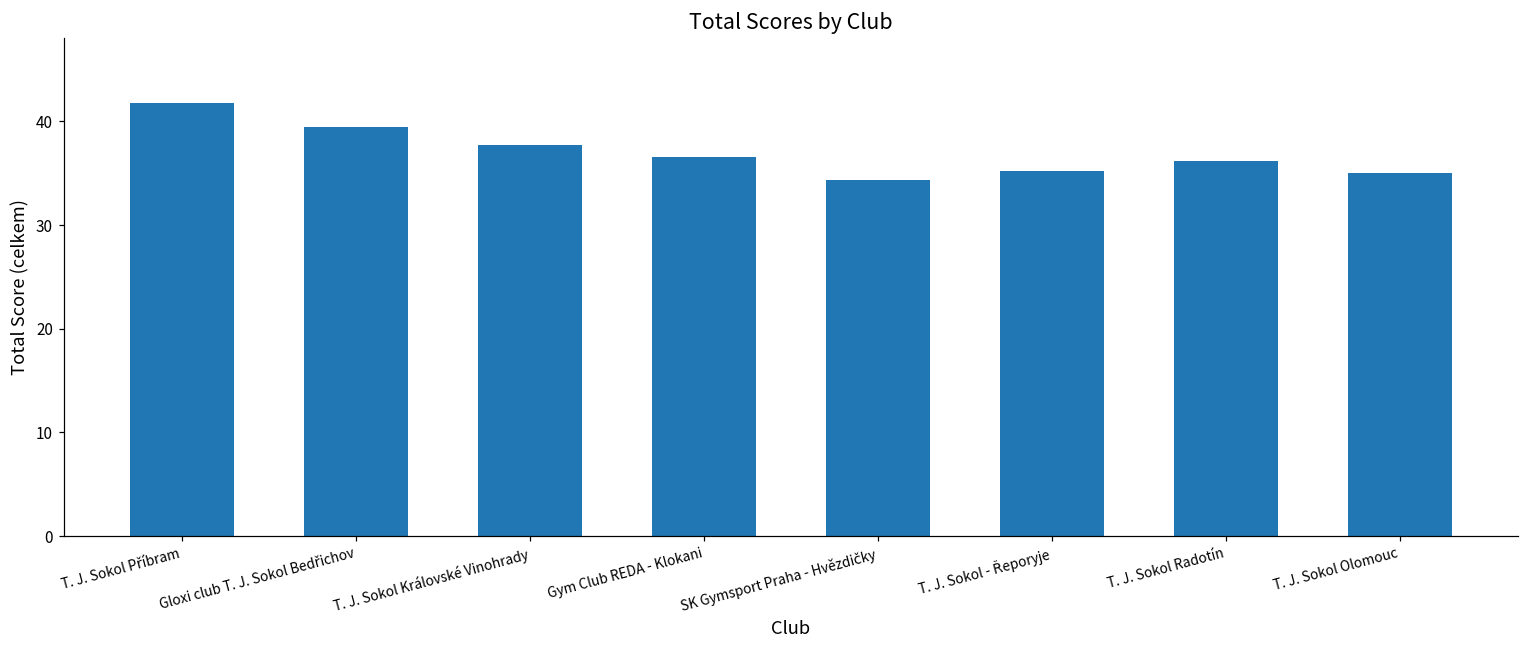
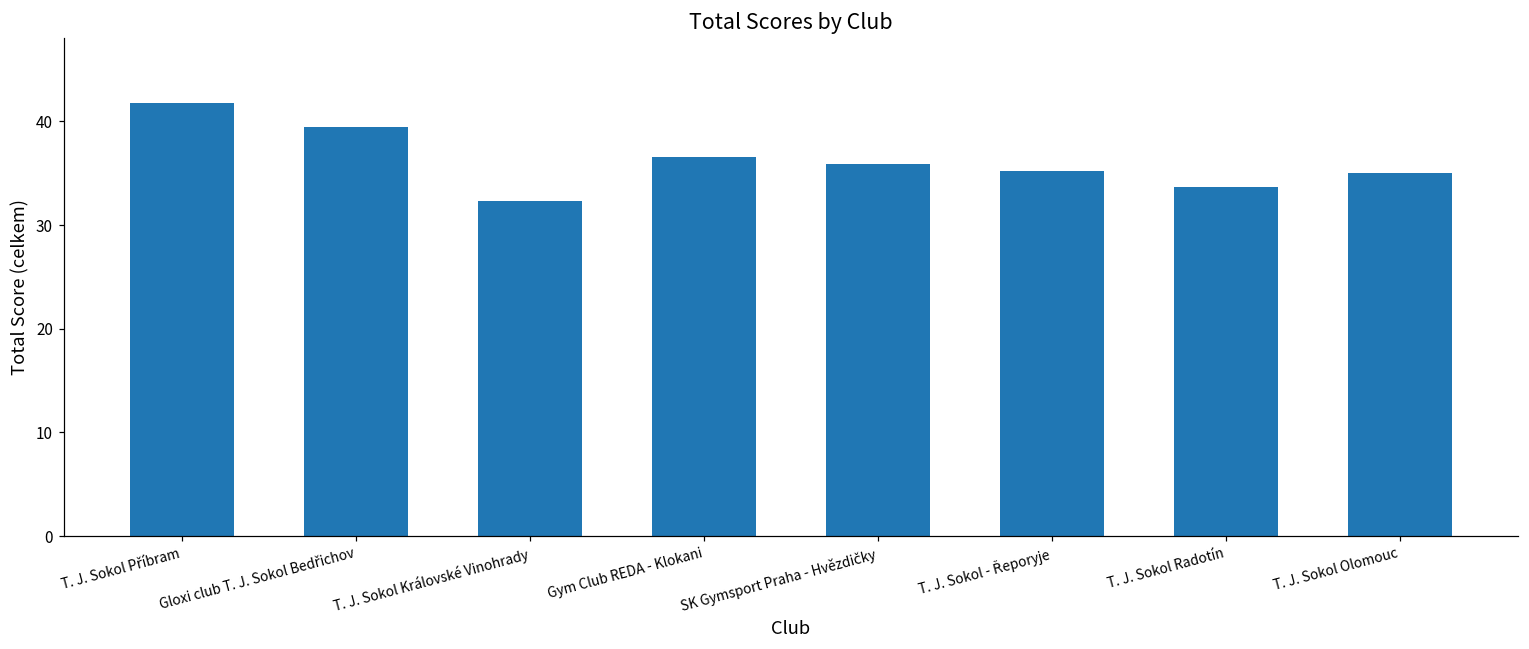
T. J. Sokol Královské Vinohrady: 38 -> 32
SK Gymsport Praha - Hvězdičky: 34 -> 36
T. J. Sokol Radotín: 36 -> 34
